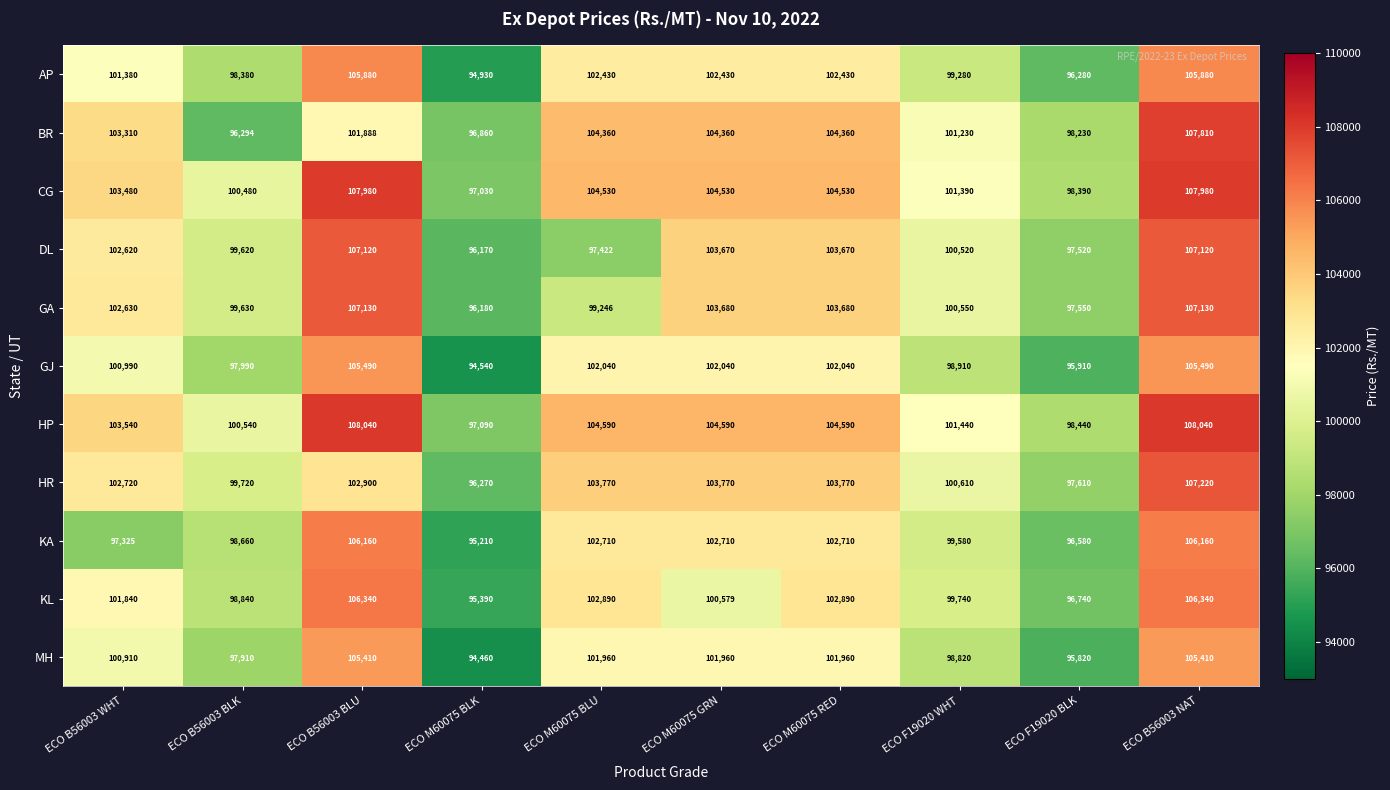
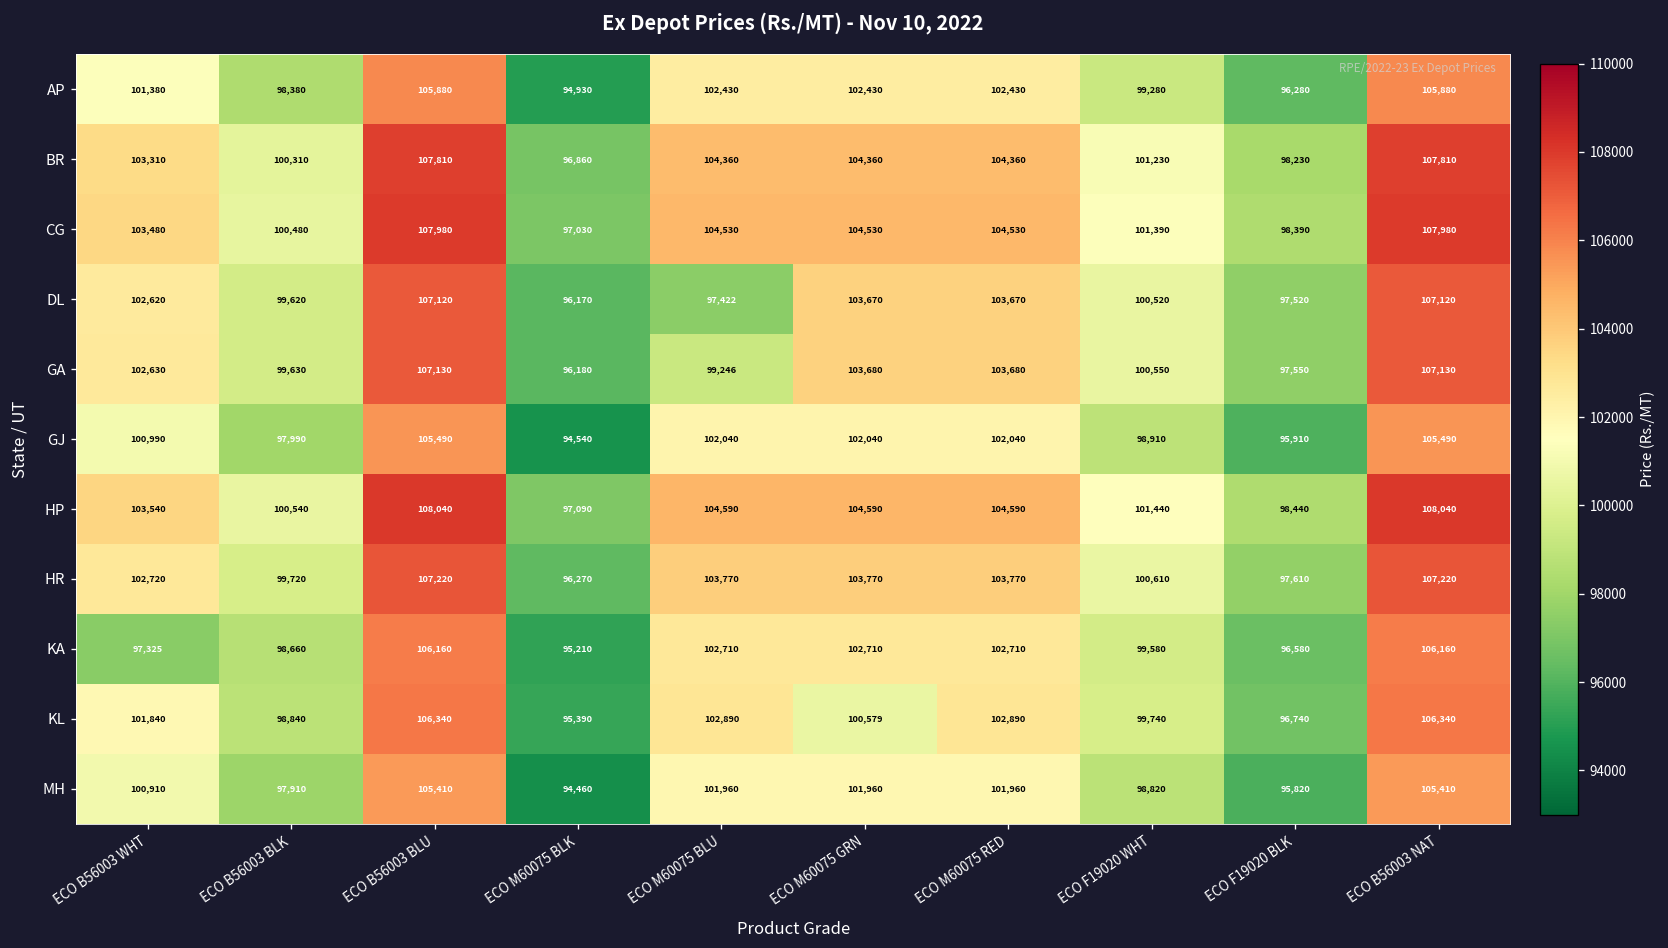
BR, ECO B56003 BLK: 96,294 -> 100,310
BR, ECO B56003 BLU: 101,888 -> 107,810
HR, ECO B56003 BLU: 102,900 -> 107,220
